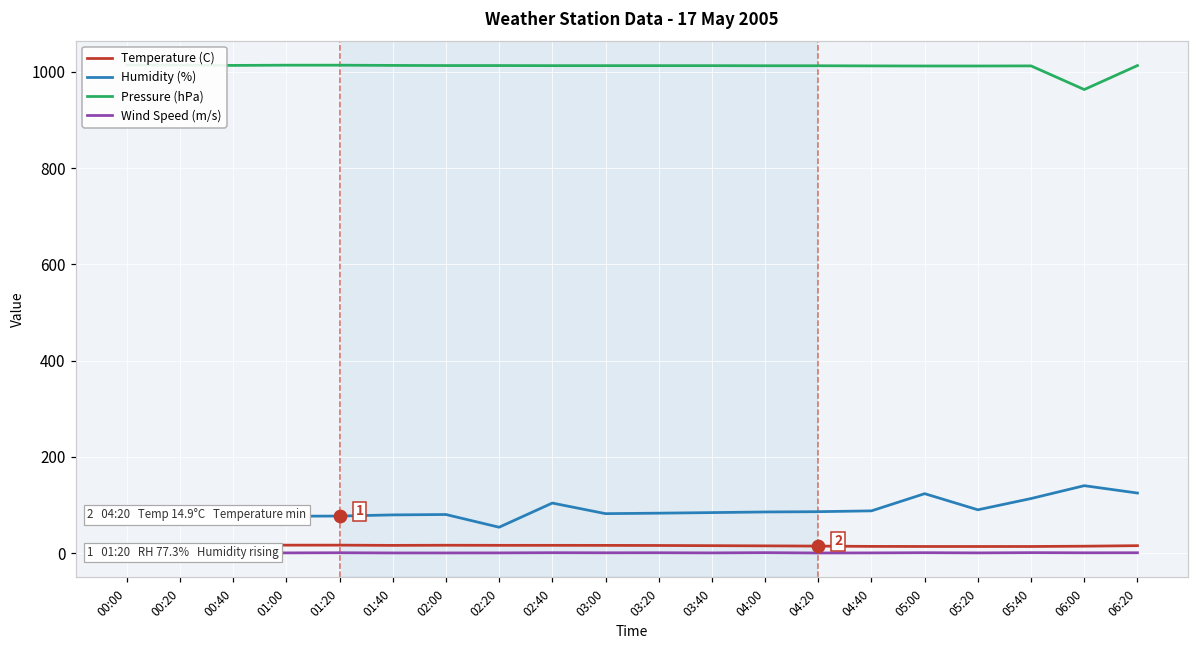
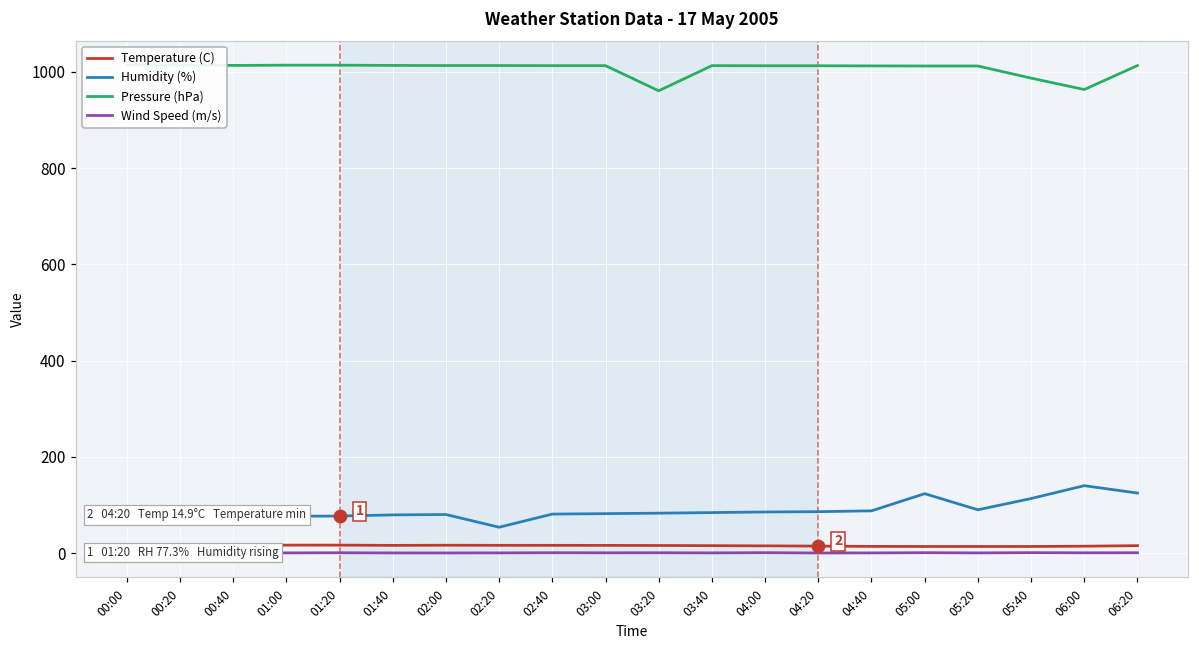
Humidity (%), 02:40: 100 -> 80
Pressure (hPa), 03:20: 1010 -> 960
Pressure (hPa), 05:40: 1010 -> 990
